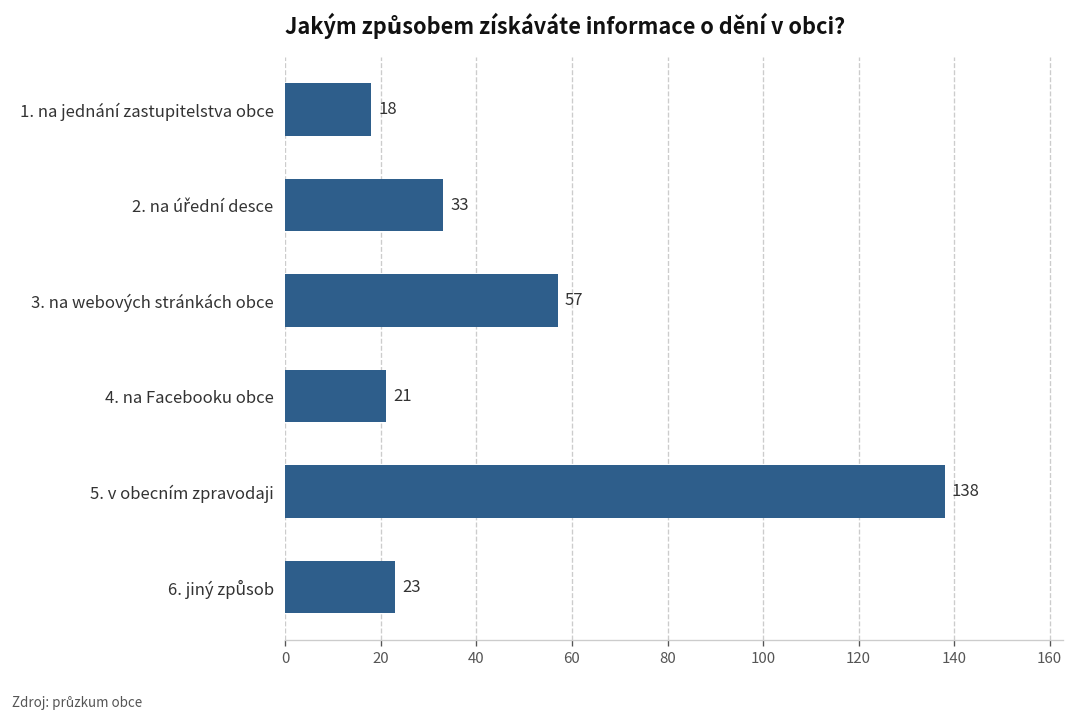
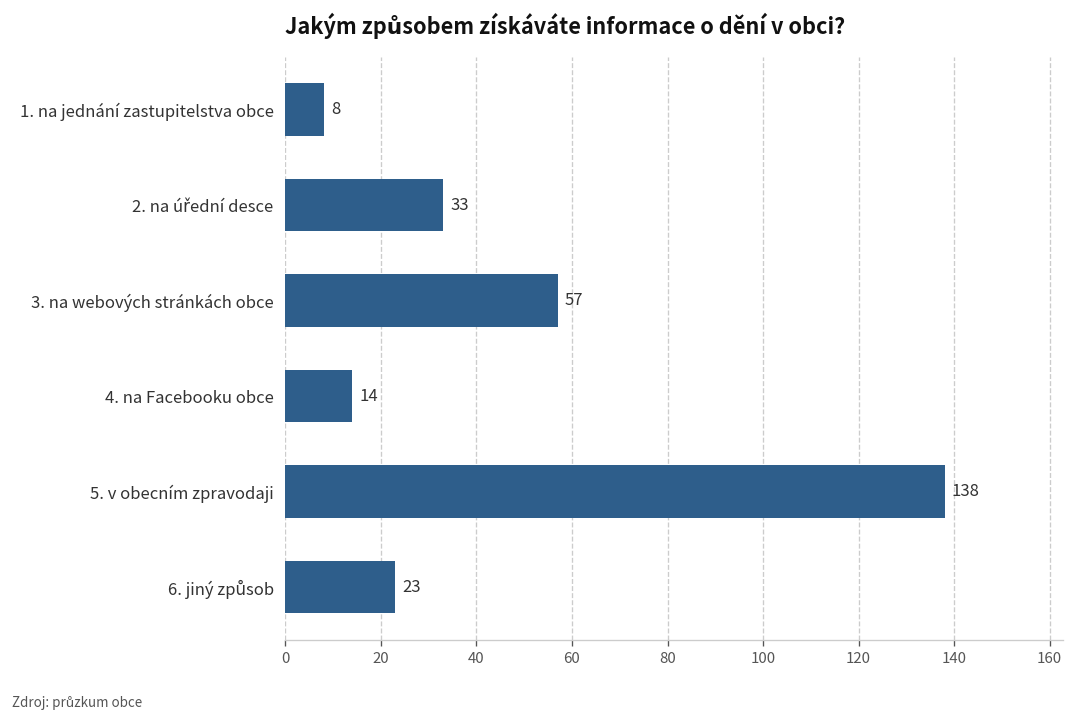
1. na jednání zastupitelstva obce: 18 -> 8
4. na Facebooku obce: 21 -> 14
